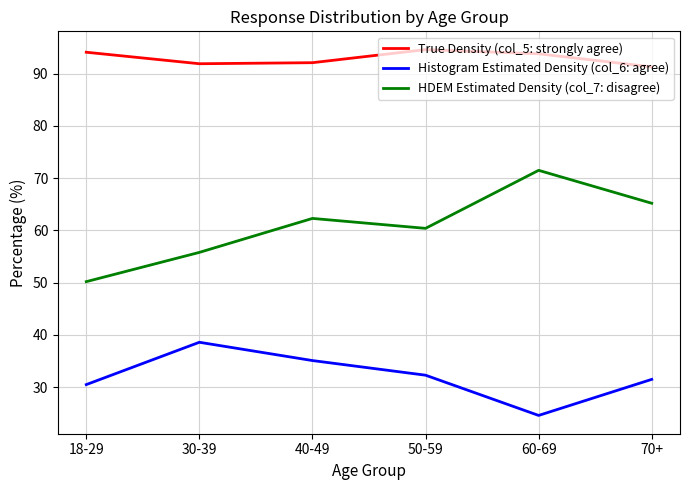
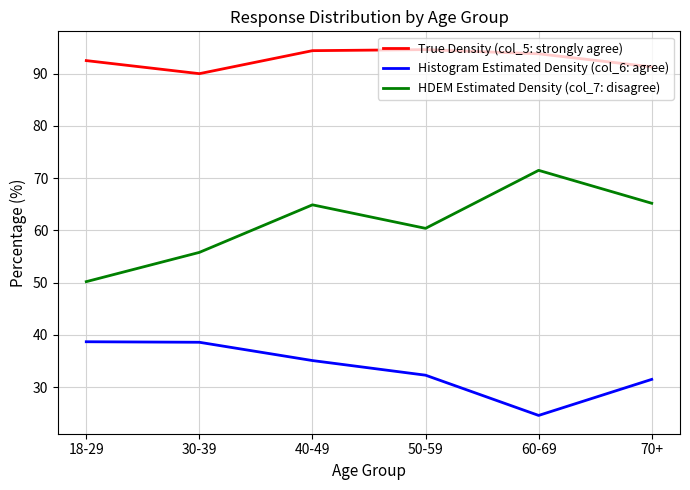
True Density (col_5: strongly agree), 18-29: 94 -> 93
Histogram Estimated Density (col_6: agree), 18-29: 31 -> 39
True Density (col_5: strongly agree), 30-39: 92 -> 90
True Density (col_5: strongly agree), 40-49: 92 -> 94
HDEM Estimated Density (col_7: disagree), 40-49: 62 -> 65
